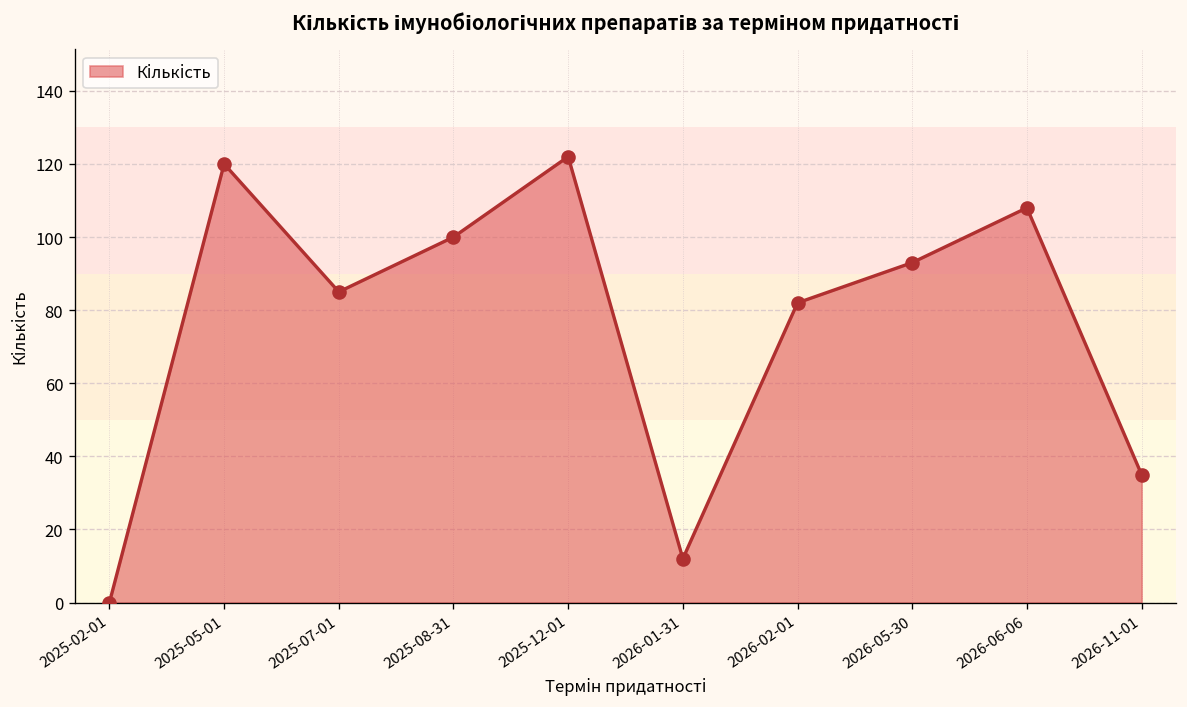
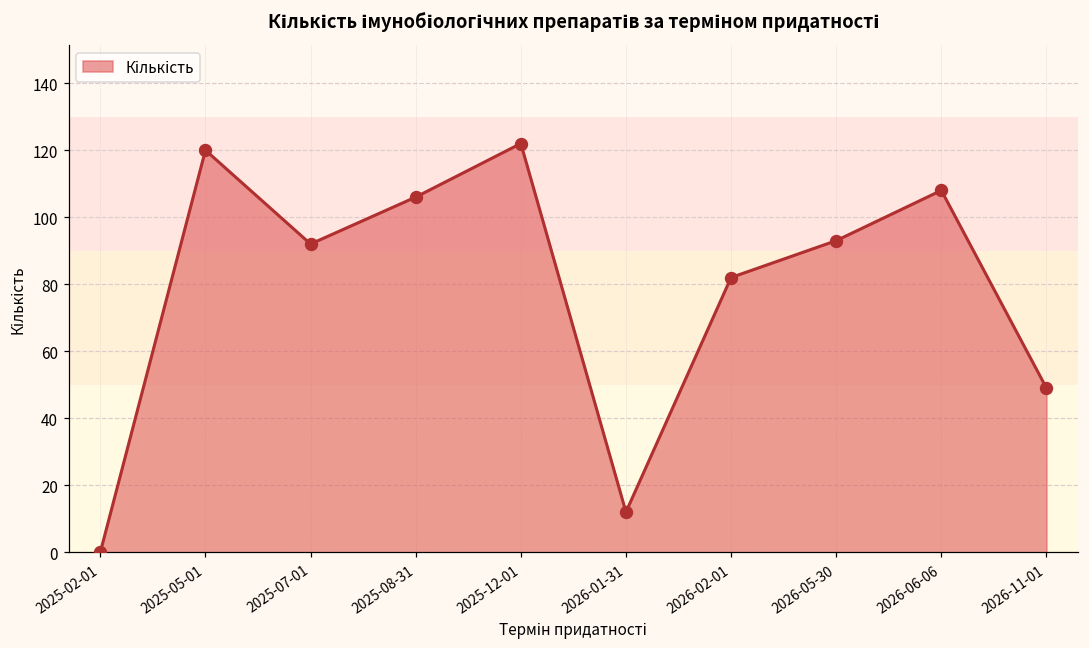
2025-07-01: 85 -> 92
2025-08-31: 100 -> 106
2026-11-01: 35 -> 49
